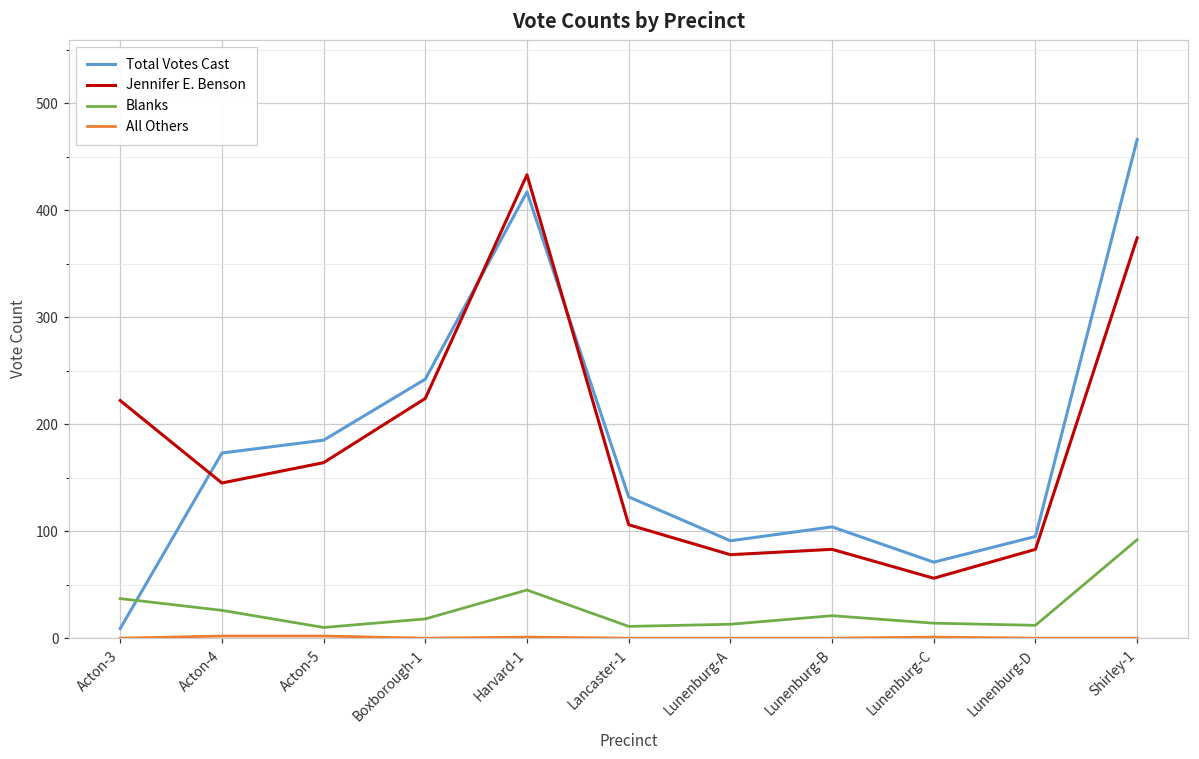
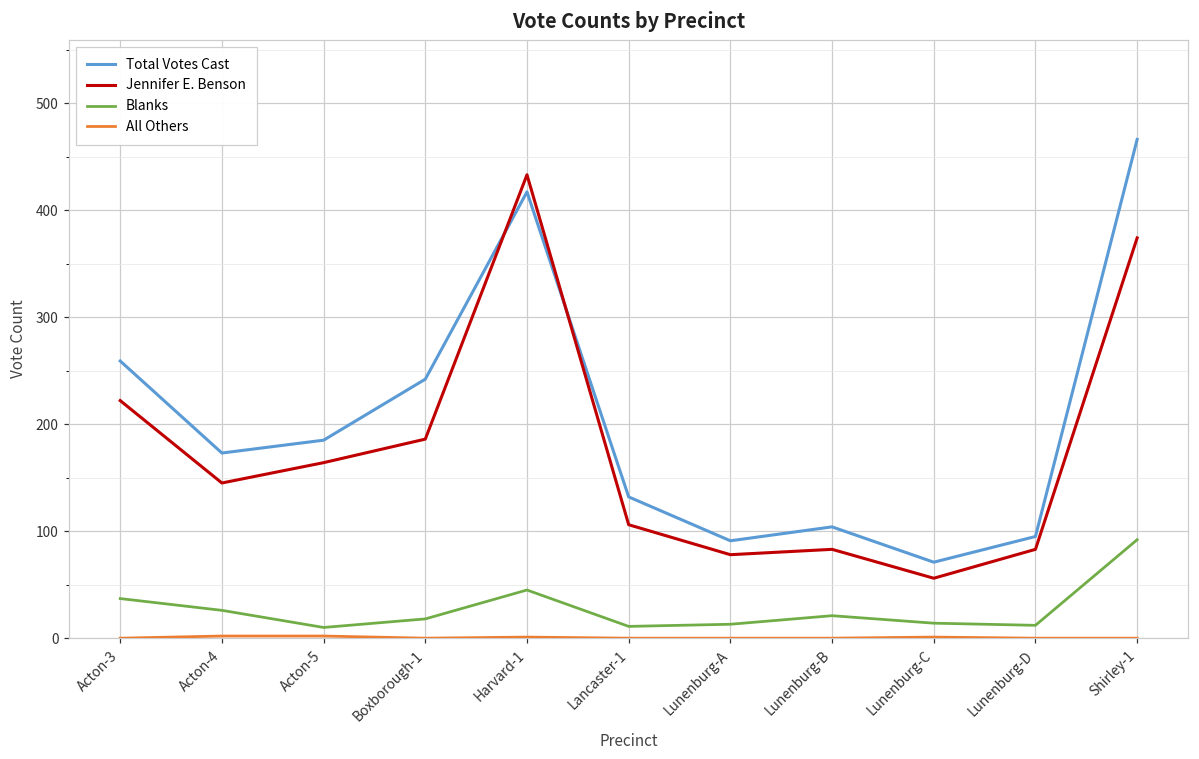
Total Votes Cast, Acton-3: 10 -> 260
Jennifer E. Benson, Boxborough-1: 220 -> 190
